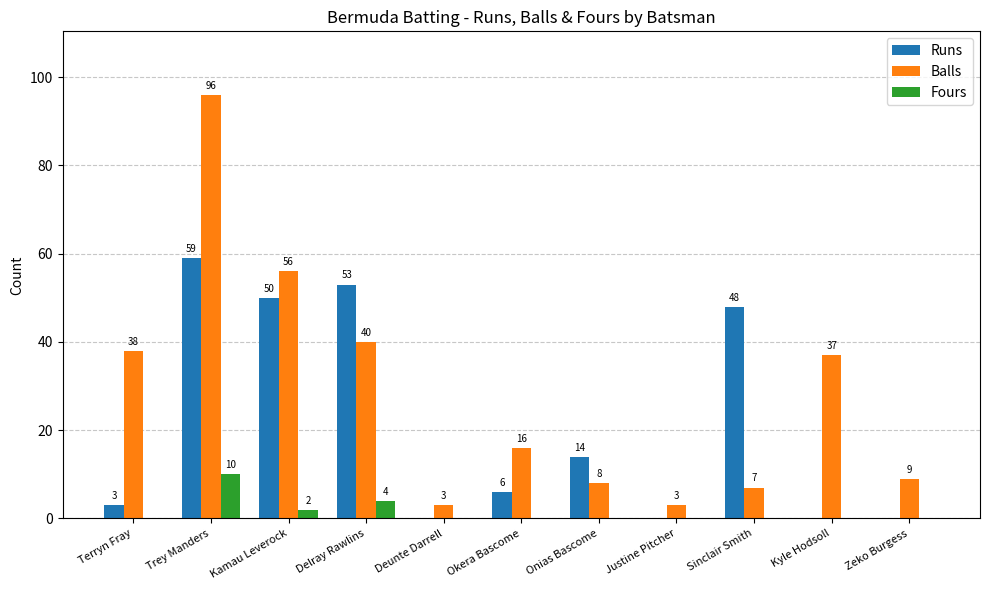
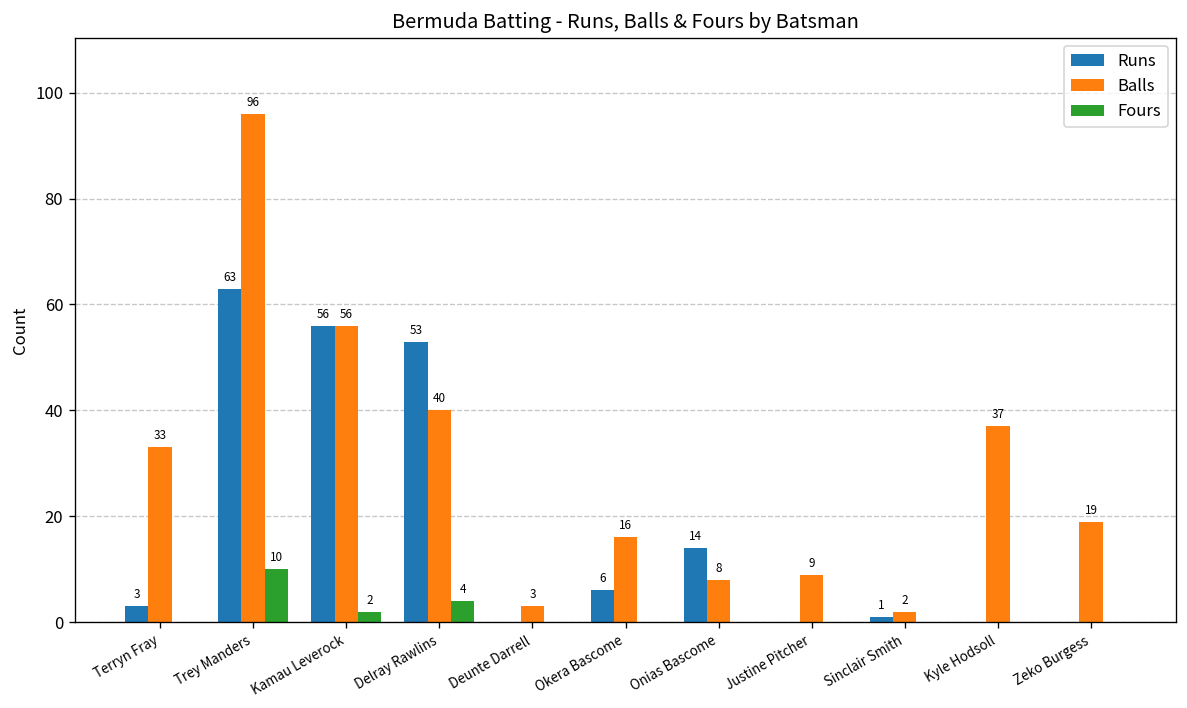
Balls, Terryn Fray: 38 -> 33
Runs, Trey Manders: 59 -> 63
Runs, Kamau Leverock: 50 -> 56
Balls, Justine Pitcher: 3 -> 9
Runs, Sinclair Smith: 48 -> 1
Balls, Sinclair Smith: 7 -> 2
Balls, Zeko Burgess: 9 -> 19
